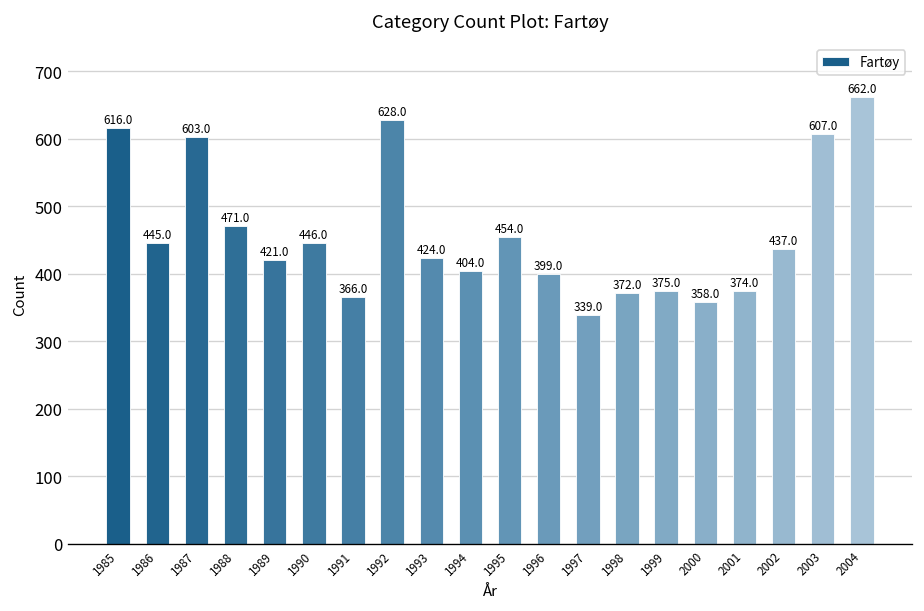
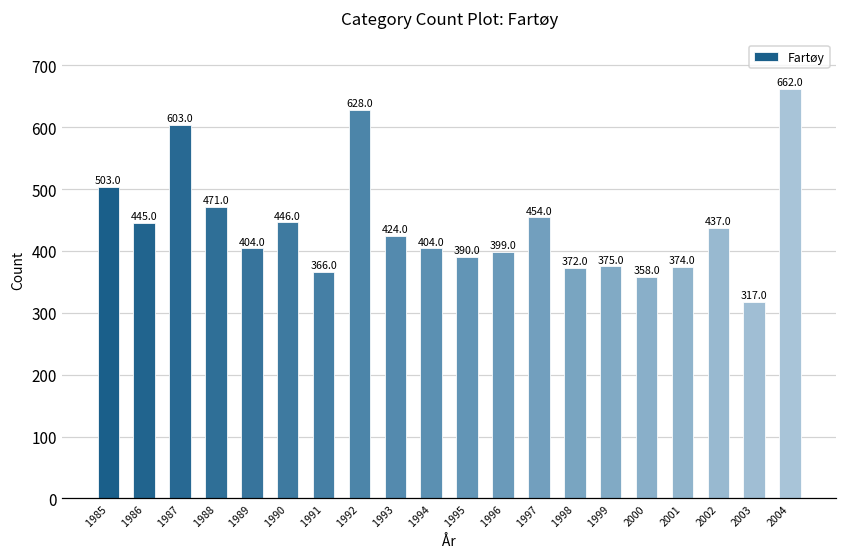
1985: 616.0 -> 503.0
1989: 421.0 -> 404.0
1995: 454.0 -> 390.0
1997: 339.0 -> 454.0
2003: 607.0 -> 317.0
